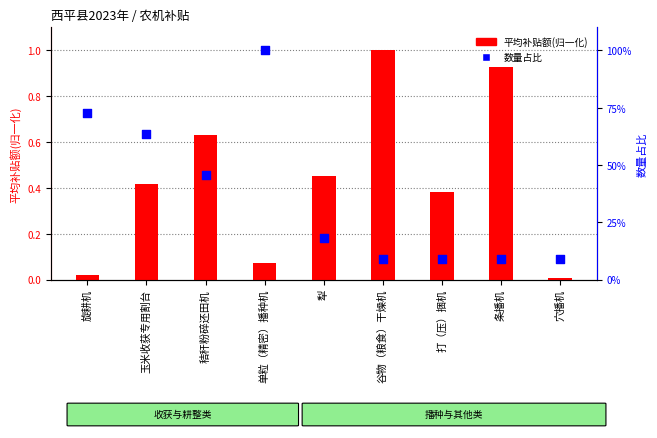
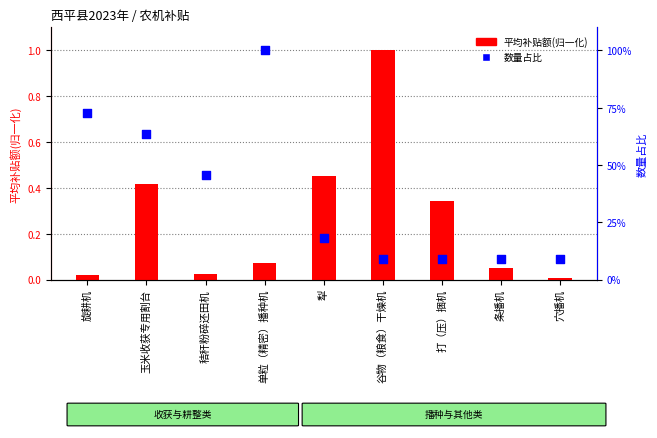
平均补贴额(归一化), 秸秆粉碎还田机: 0.63 -> 0.02
平均补贴额(归一化), 打（压）捆机: 0.38 -> 0.34
平均补贴额(归一化), 条播机: 0.93 -> 0.05
